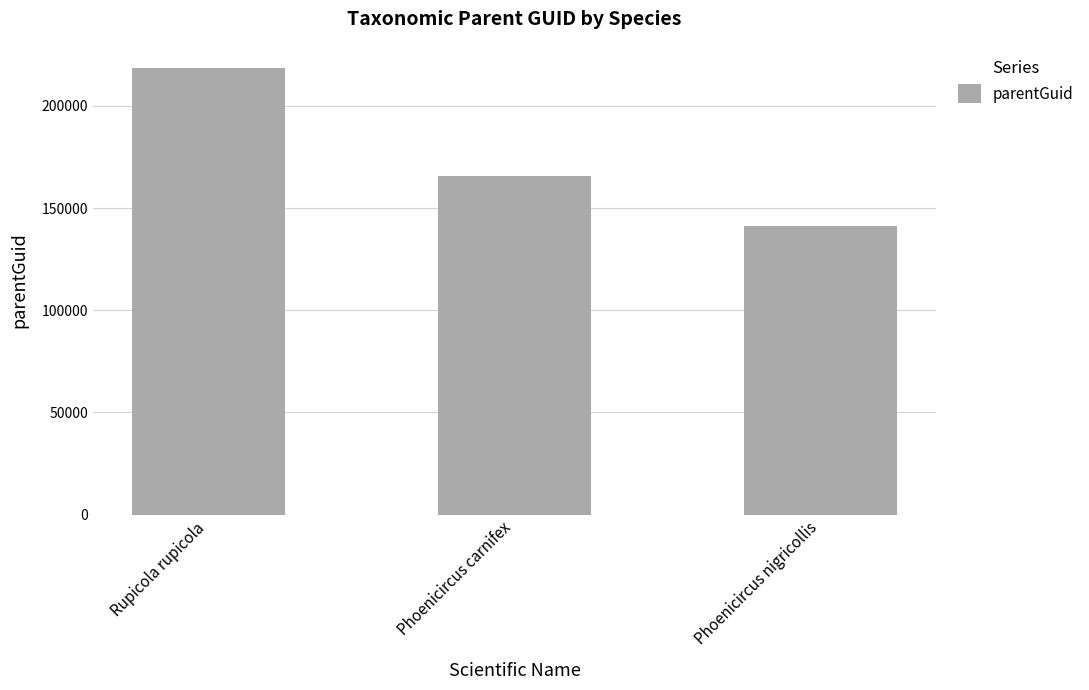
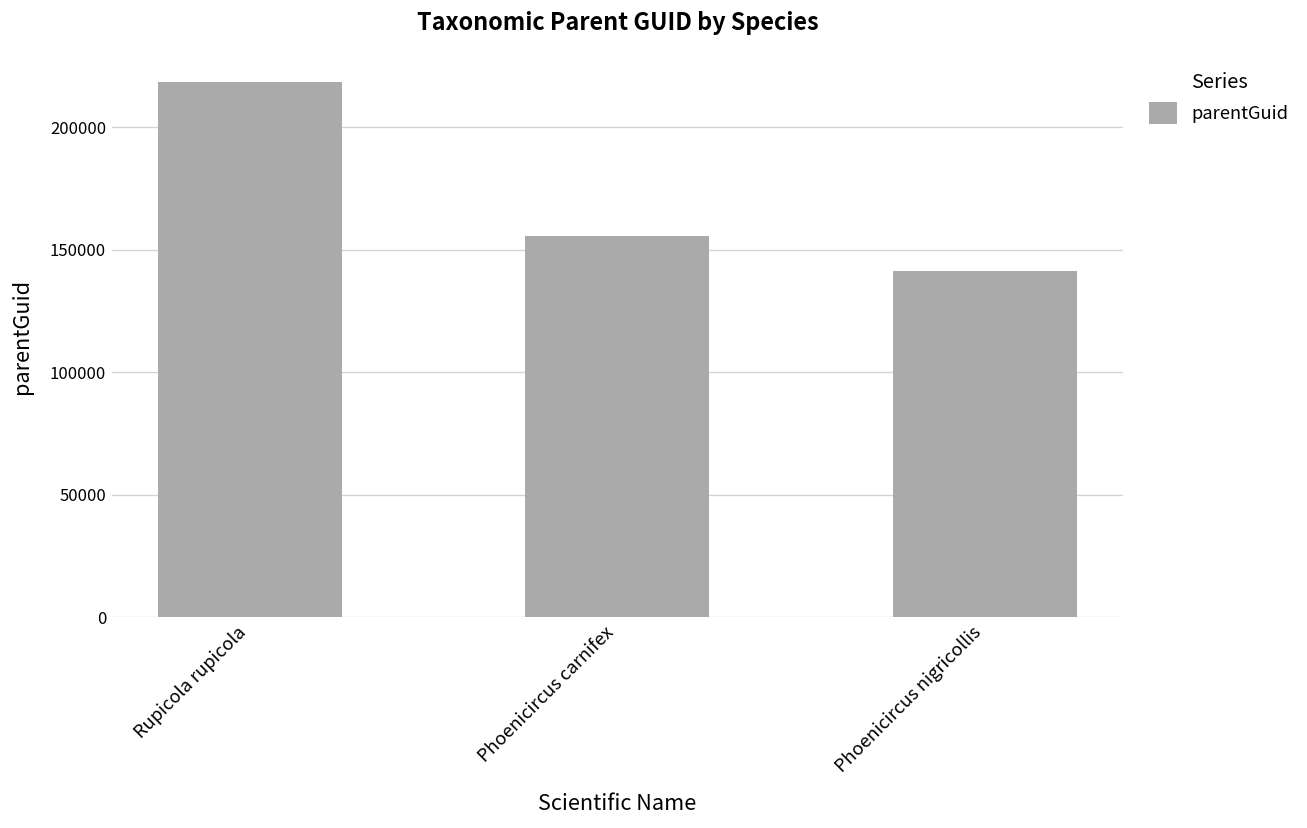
Phoenicircus carnifex: 166000 -> 156000
